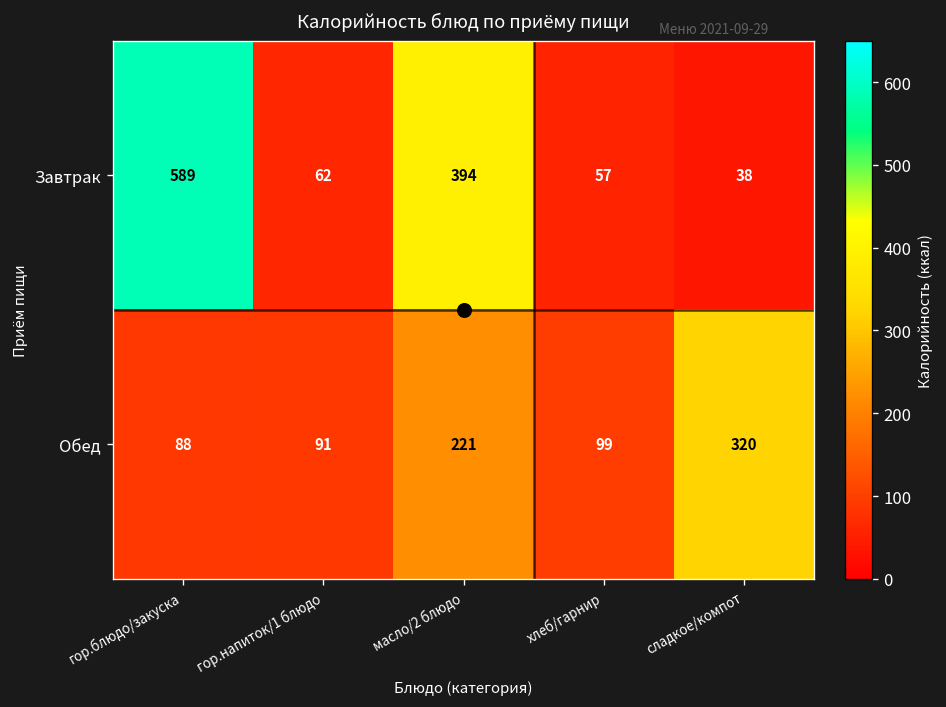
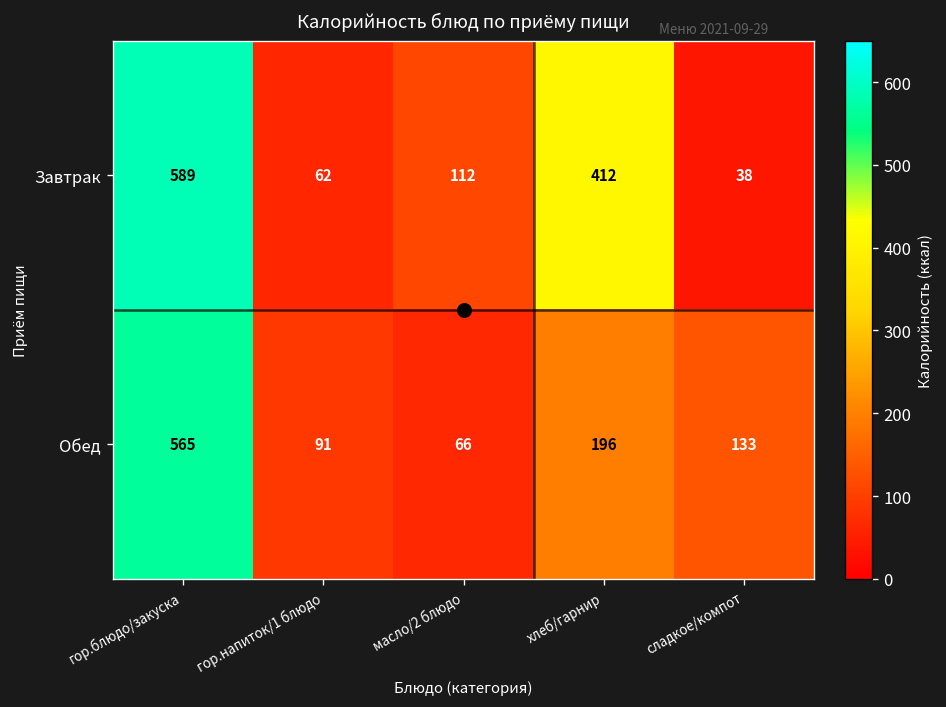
Завтрак, масло/2 блюдо: 394 -> 112
Завтрак, хлеб/гарнир: 57 -> 412
Обед, гор.блюдо/закуска: 88 -> 565
Обед, масло/2 блюдо: 221 -> 66
Обед, хлеб/гарнир: 99 -> 196
Обед, сладкое/компот: 320 -> 133
